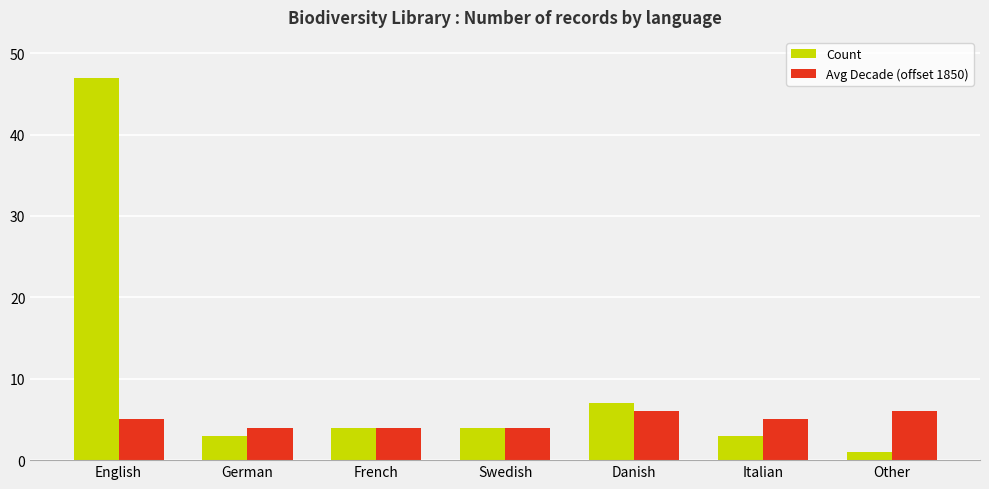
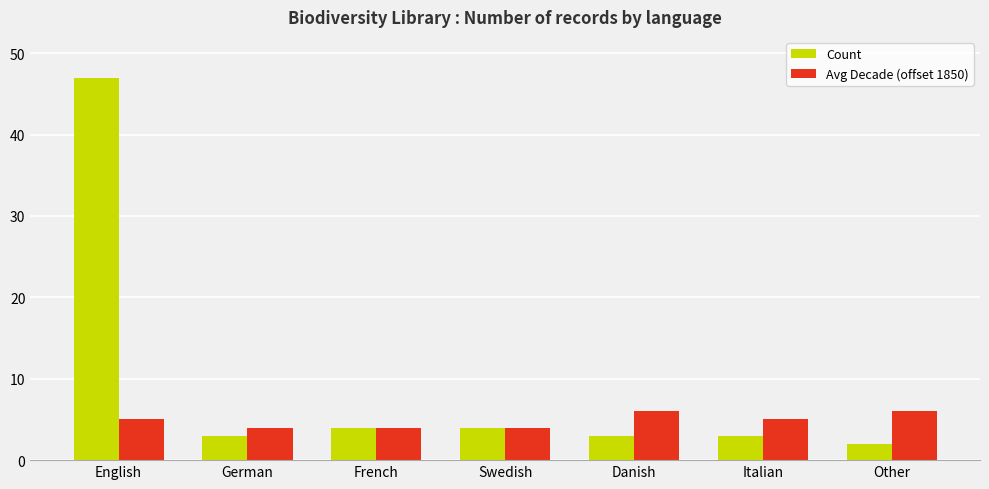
Count, Danish: 7 -> 3
Count, Other: 1 -> 2
